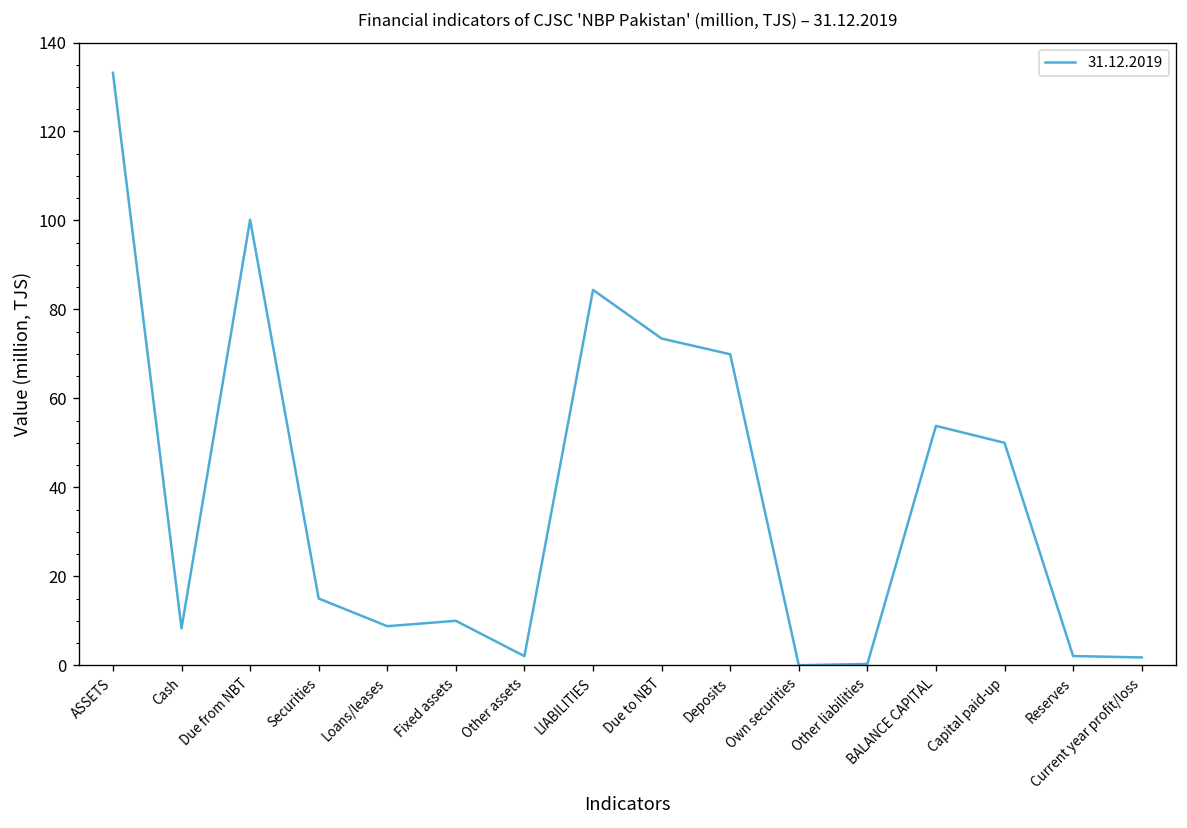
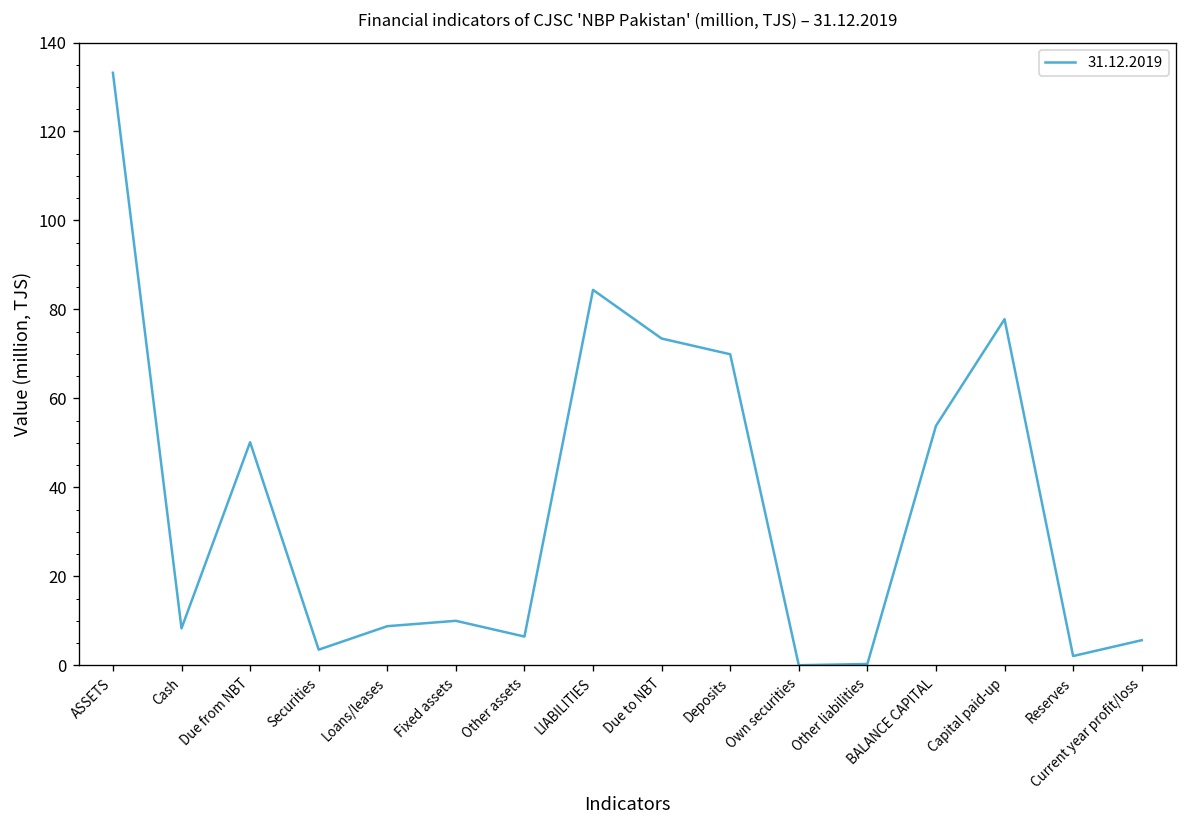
Due from NBT: 100 -> 50
Securities: 15 -> 4
Other assets: 2 -> 6
Capital paid-up: 50 -> 78
Current year profit/loss: 2 -> 6
